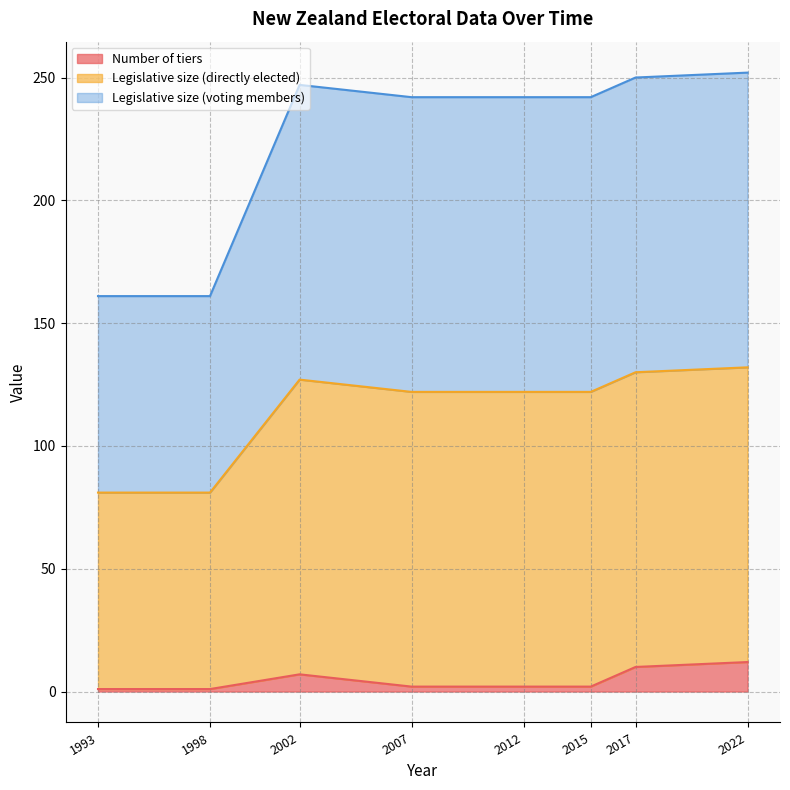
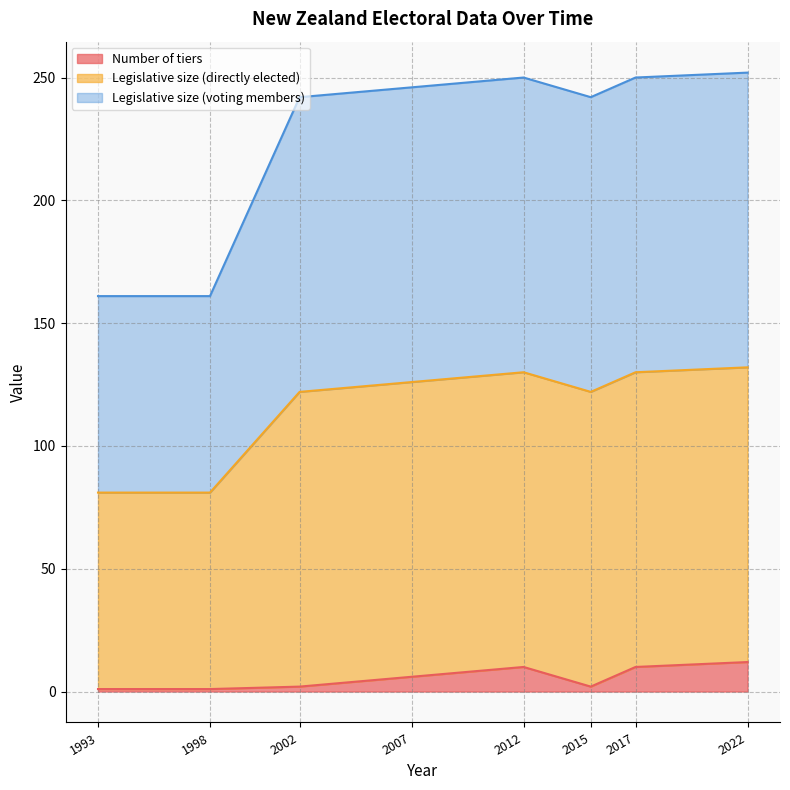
Number of tiers, 2002: 7 -> 2
Number of tiers, 2007: 2 -> 6
Number of tiers, 2012: 2 -> 10
